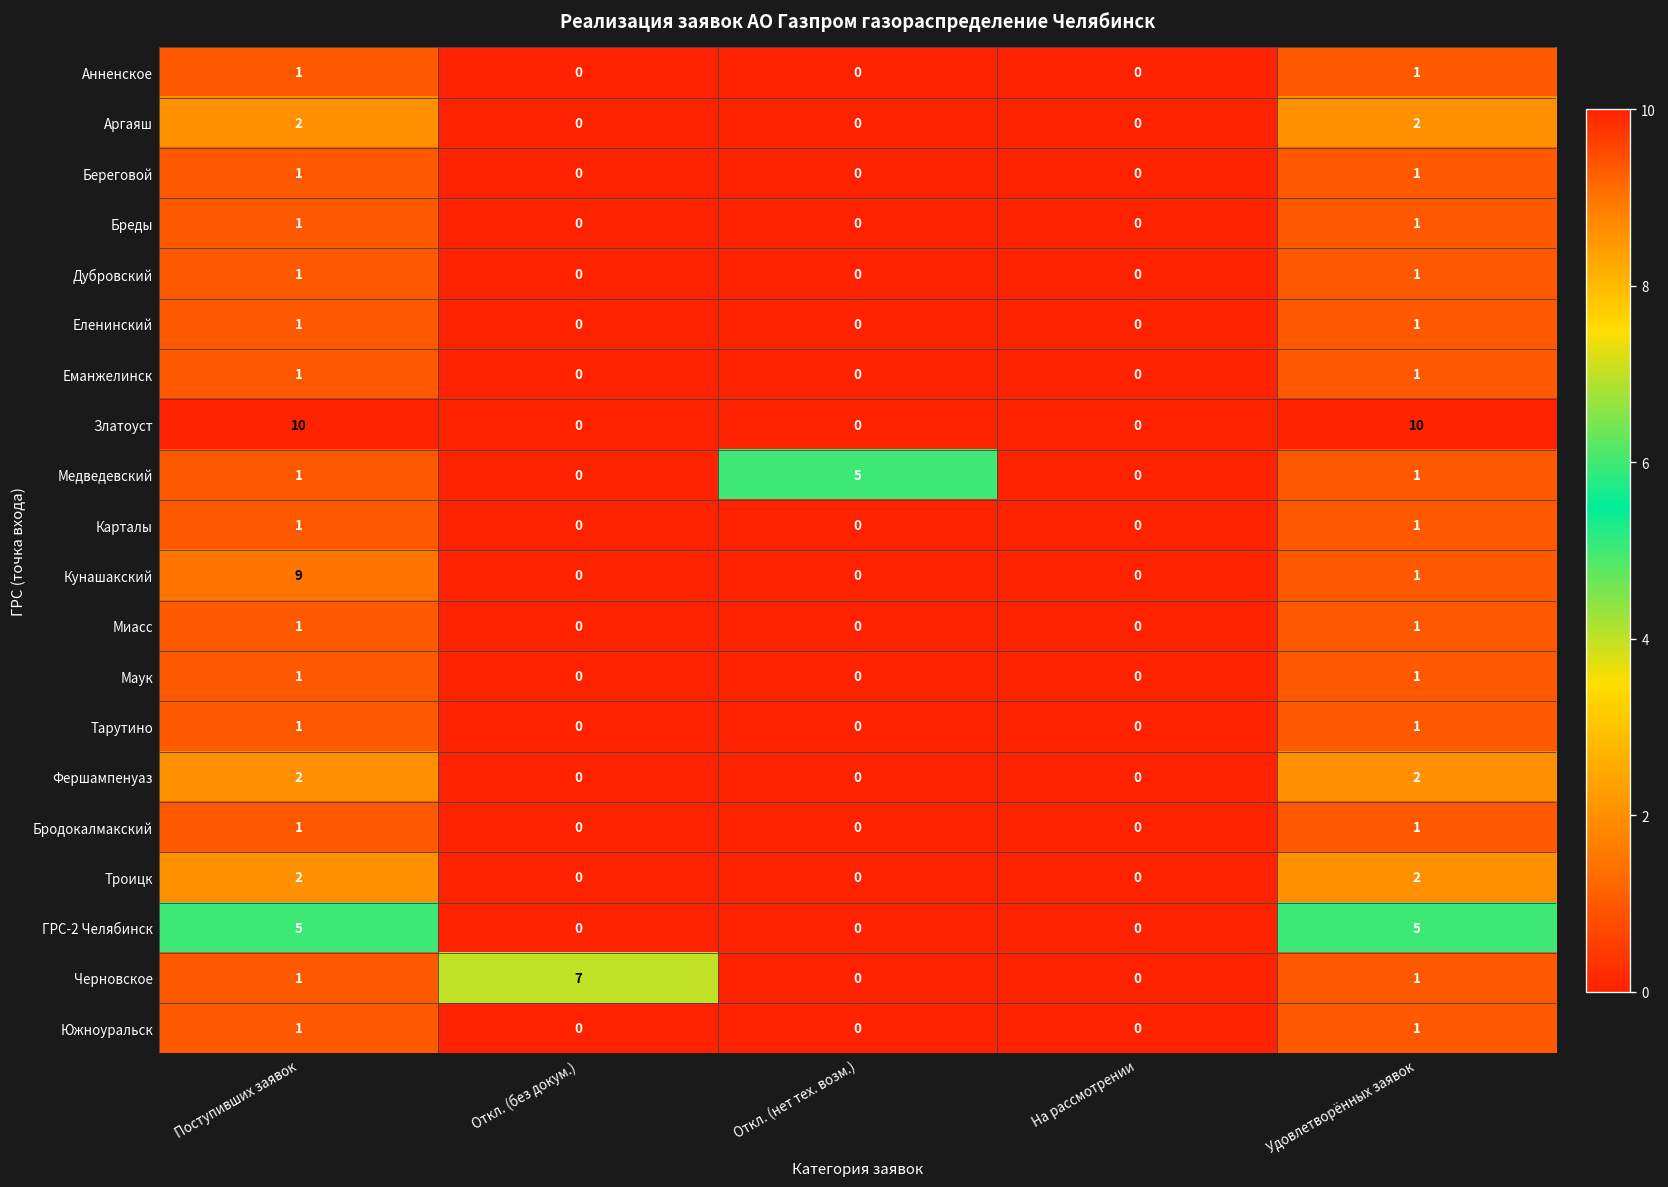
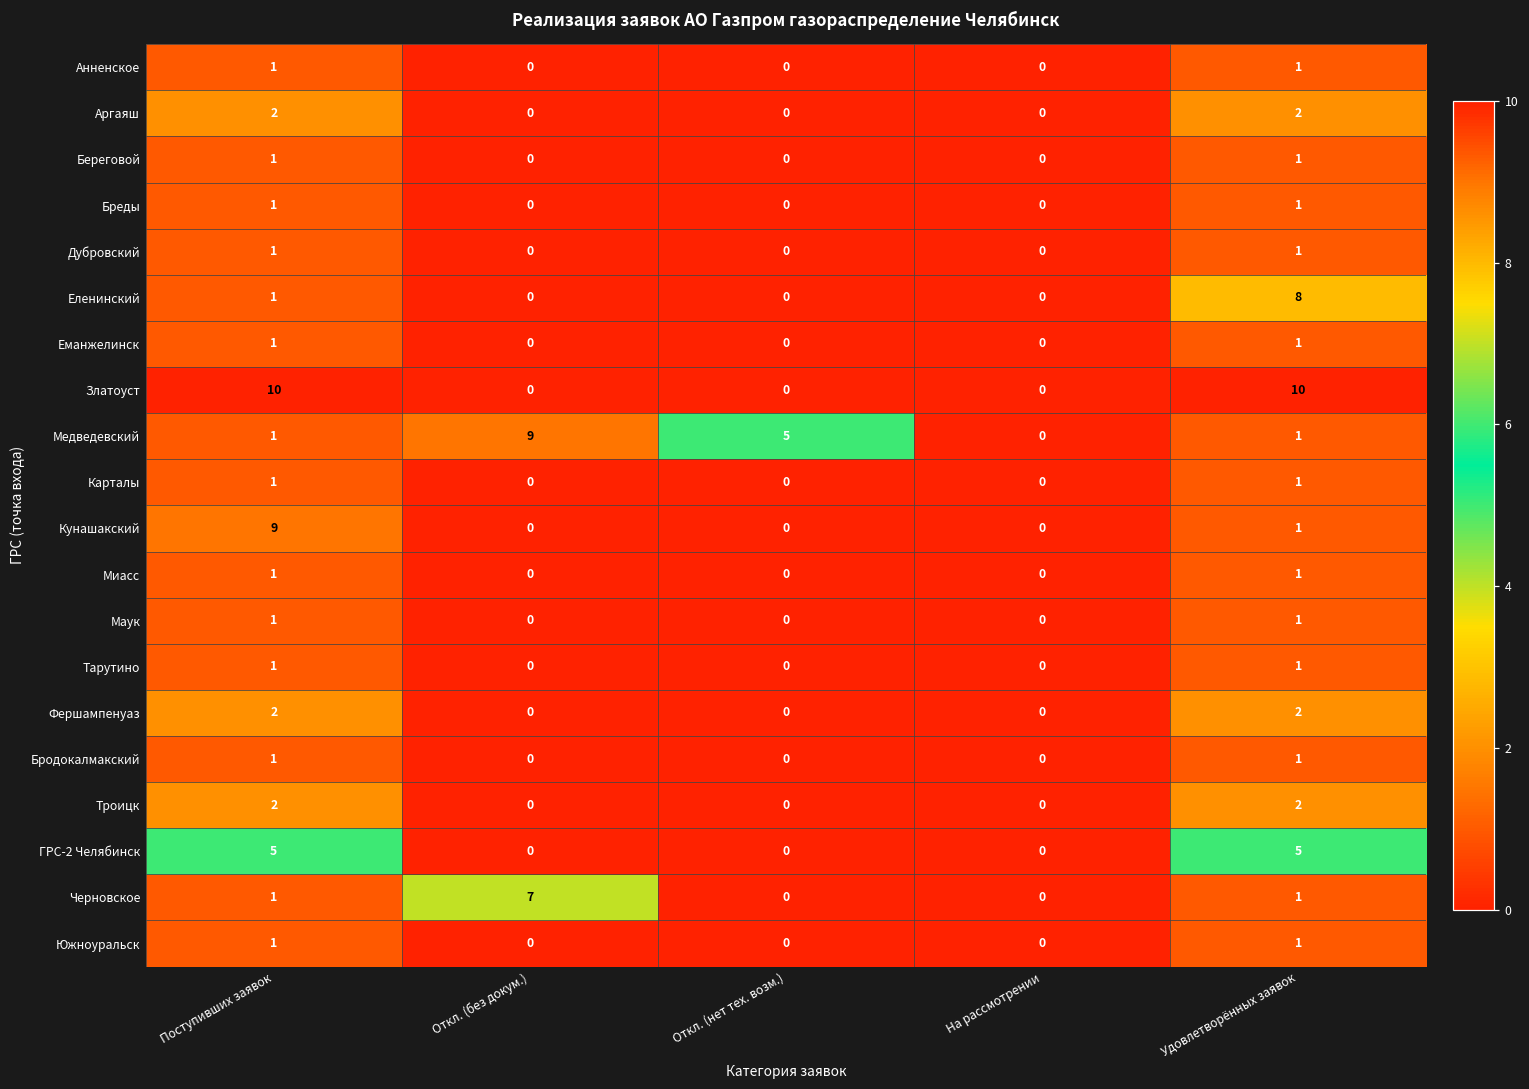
Еленинский, Удовлетворённых заявок: 1 -> 8
Медведевский, Откл. (без докум.): 0 -> 9
